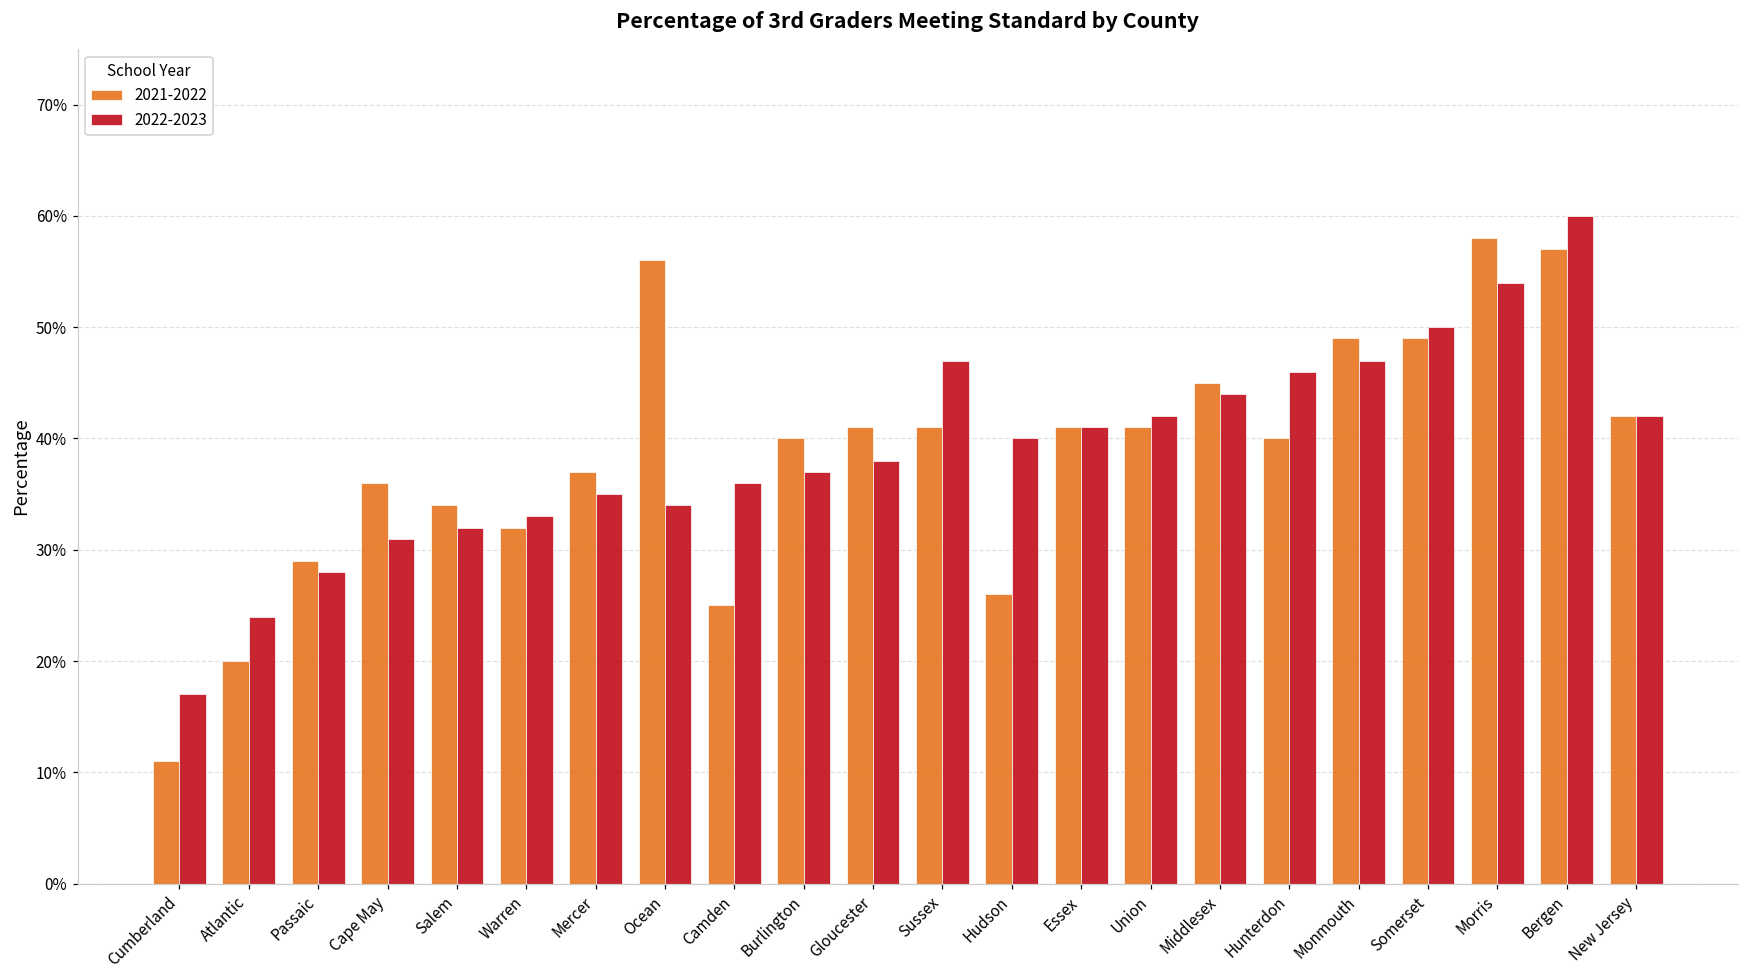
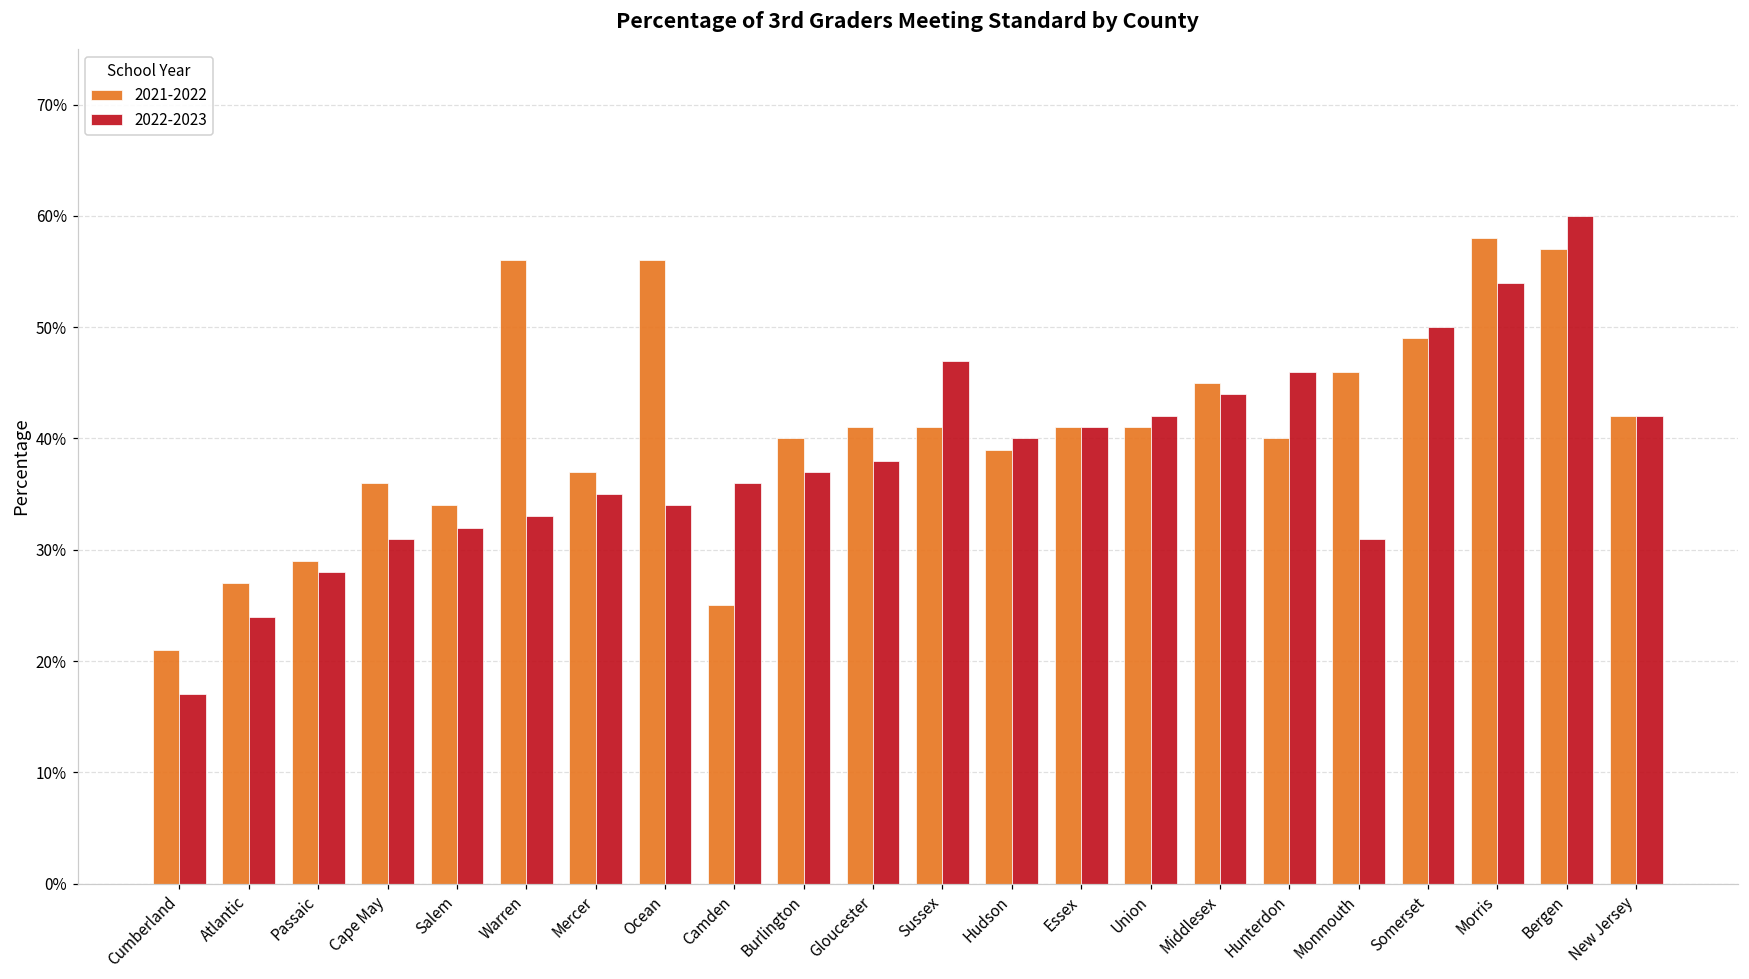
2021-2022, Cumberland: 11.0% -> 21.0%
2021-2022, Atlantic: 20.0% -> 27.0%
2021-2022, Warren: 32.0% -> 56.0%
2021-2022, Hudson: 26.0% -> 39.0%
2021-2022, Monmouth: 49.0% -> 46.0%
2022-2023, Monmouth: 47.0% -> 31.0%
